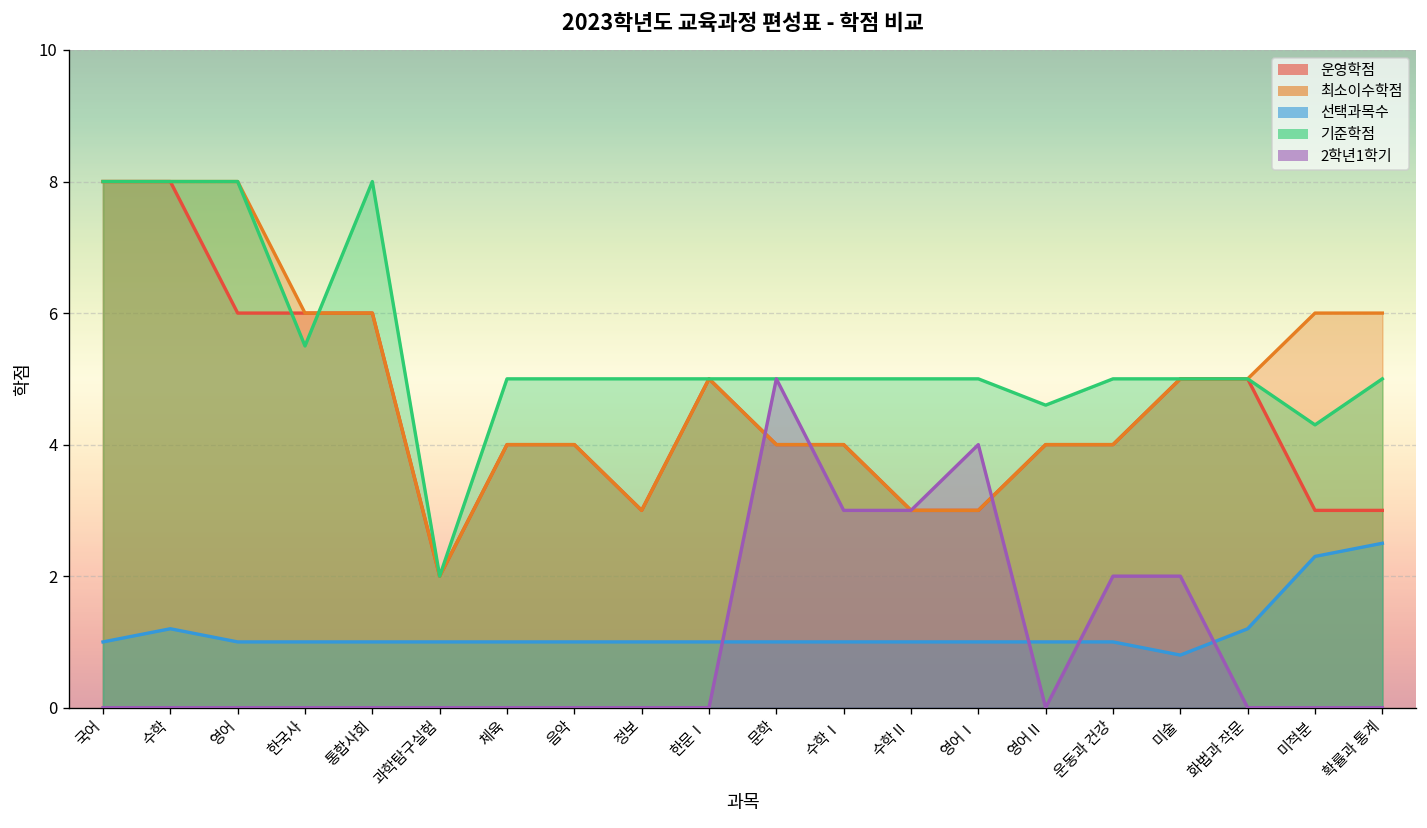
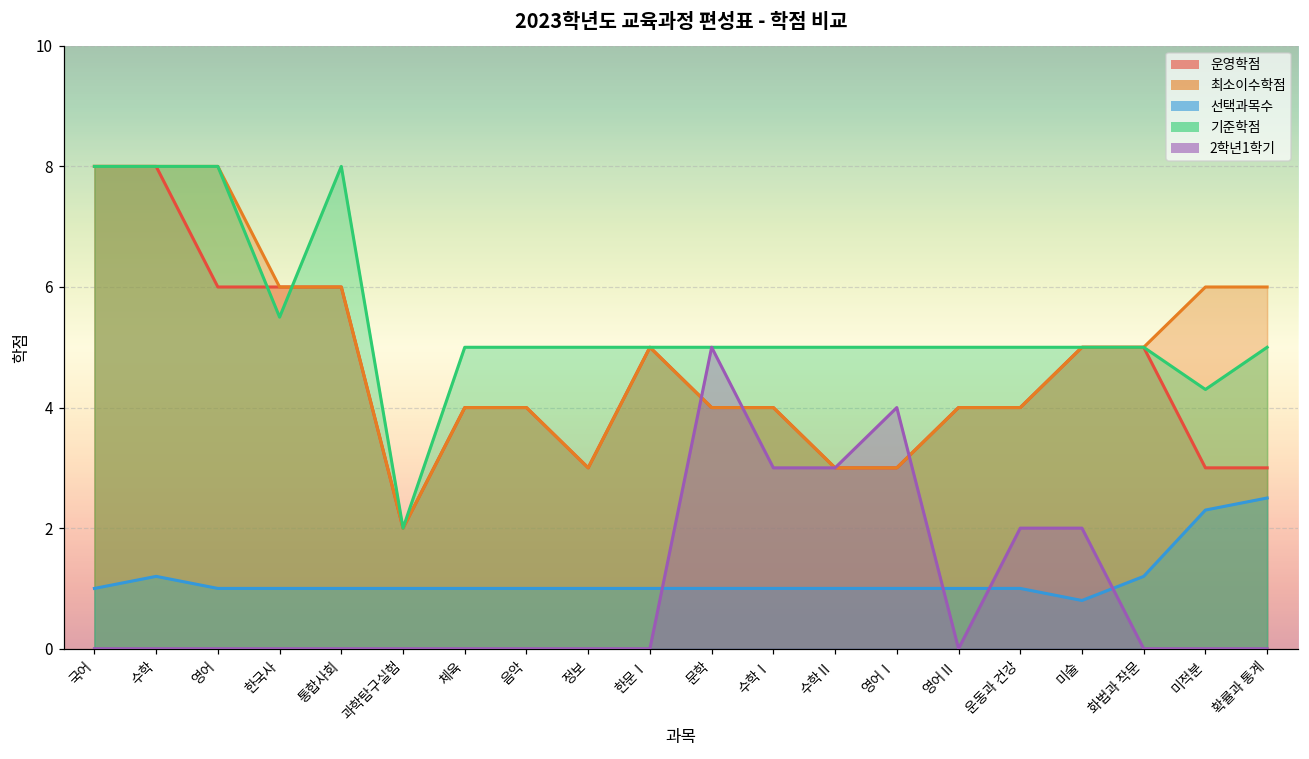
기준학점, 영어Ⅱ: 4.6 -> 5.0
